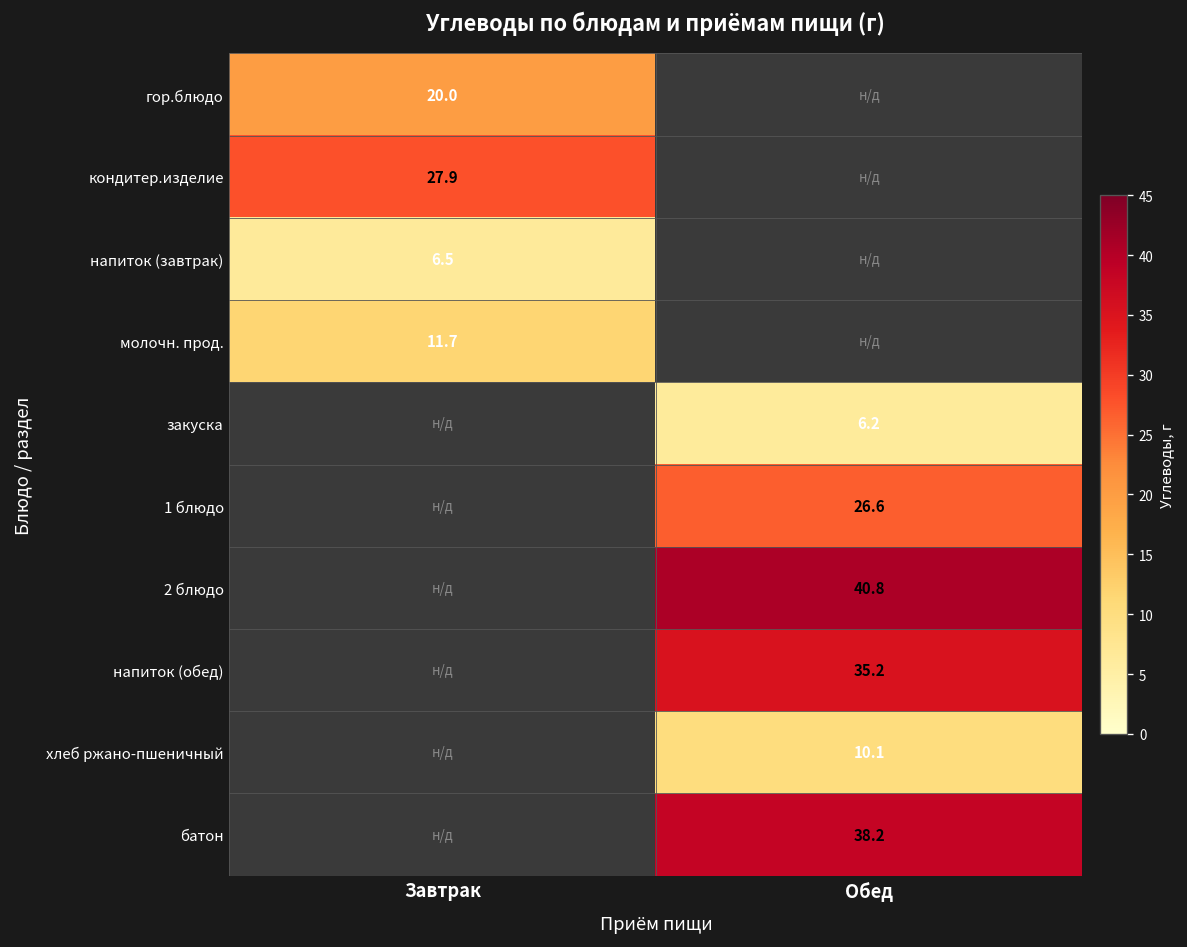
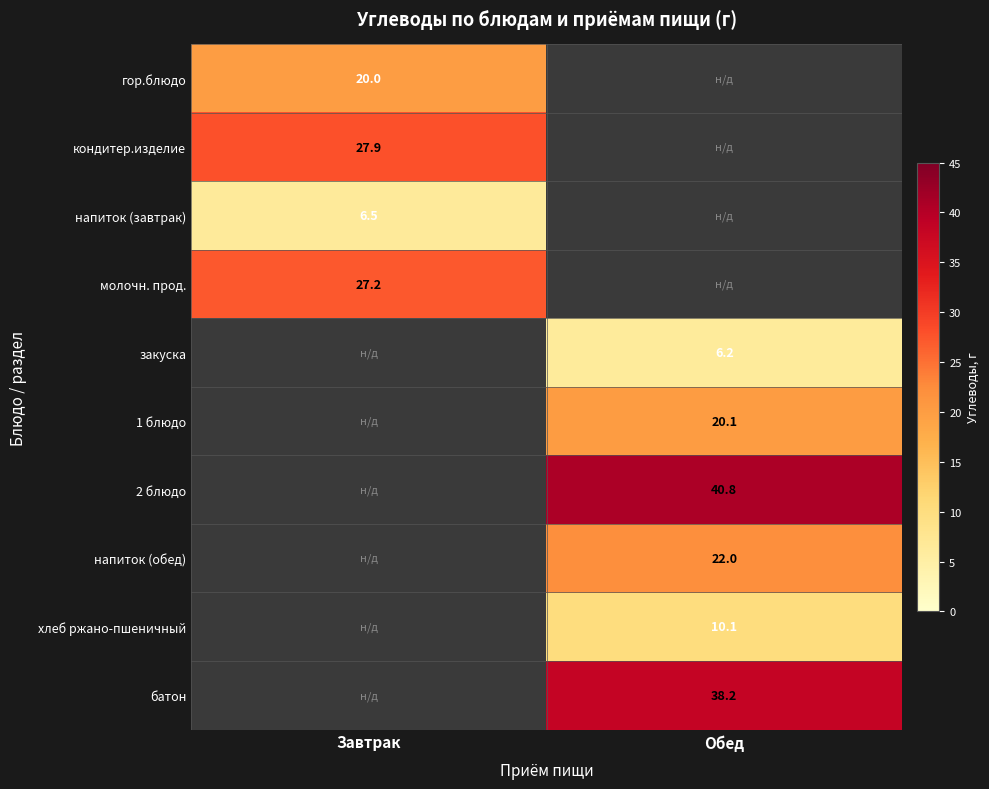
молочн. прод., Завтрак: 11.7 -> 27.2
1 блюдо, Обед: 26.6 -> 20.1
напиток (обед), Обед: 35.2 -> 22.0
